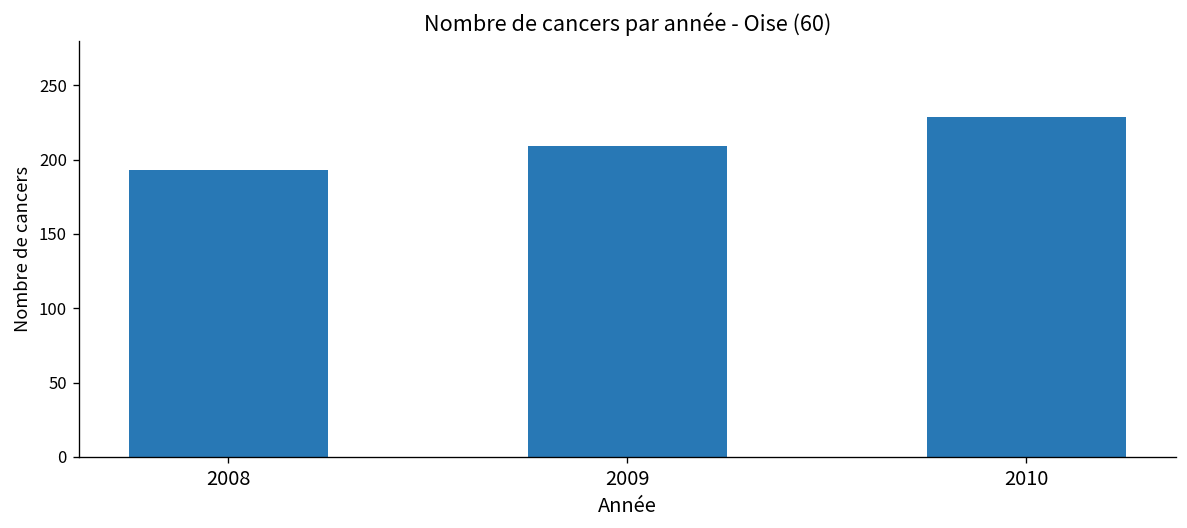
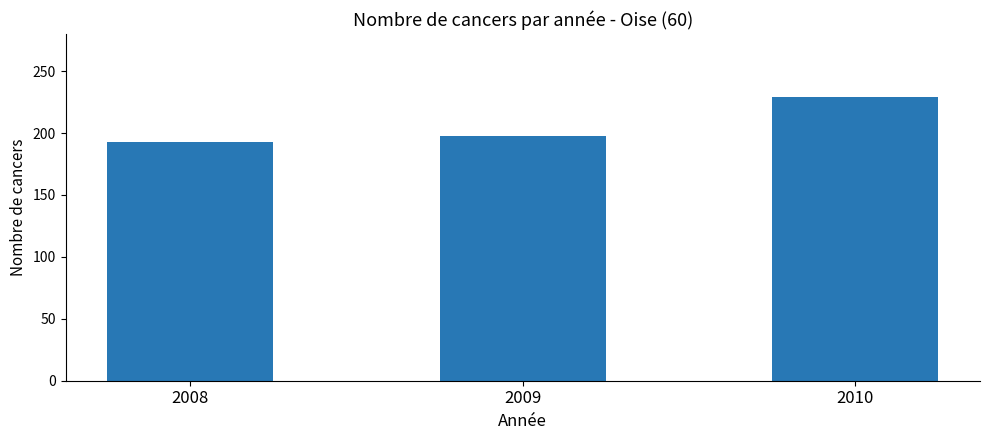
2009: 209 -> 198
